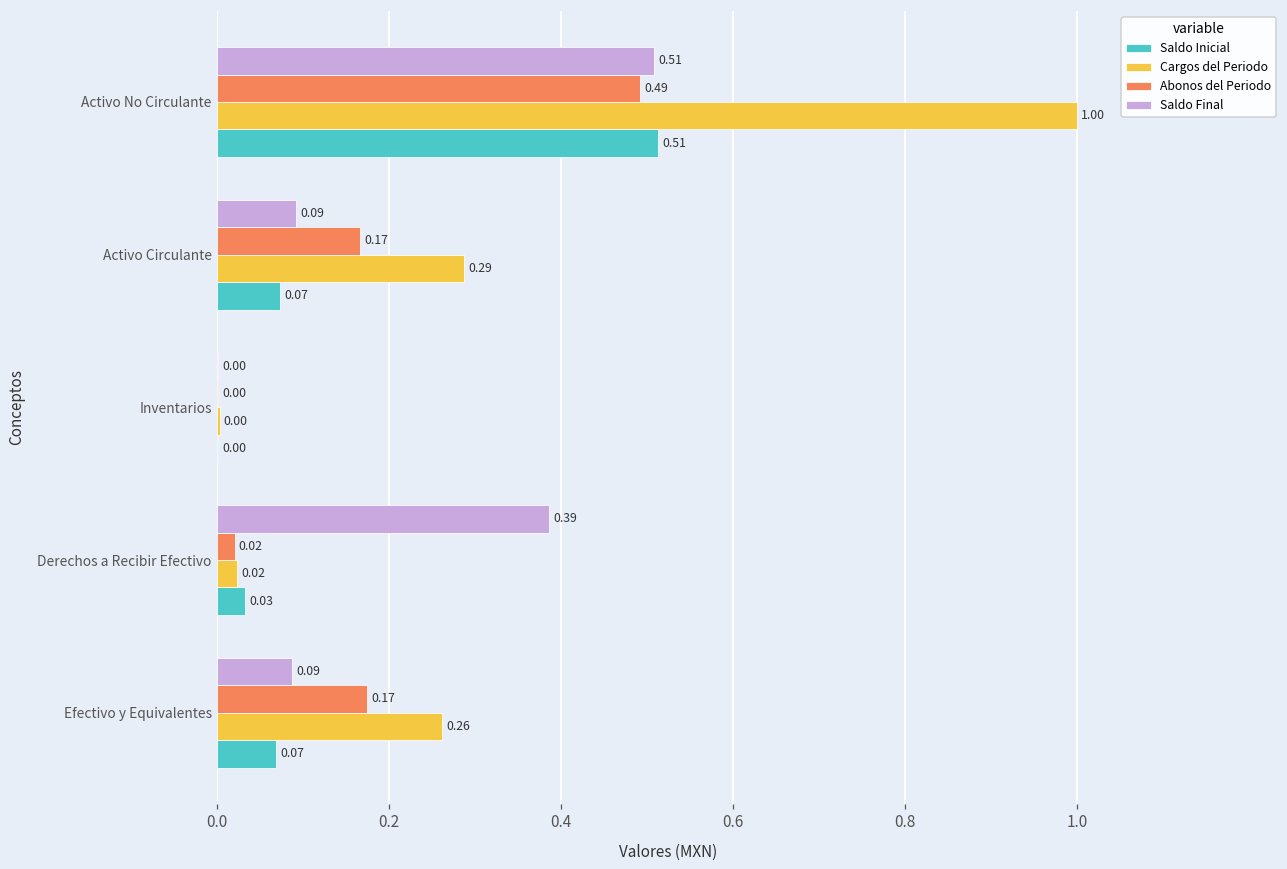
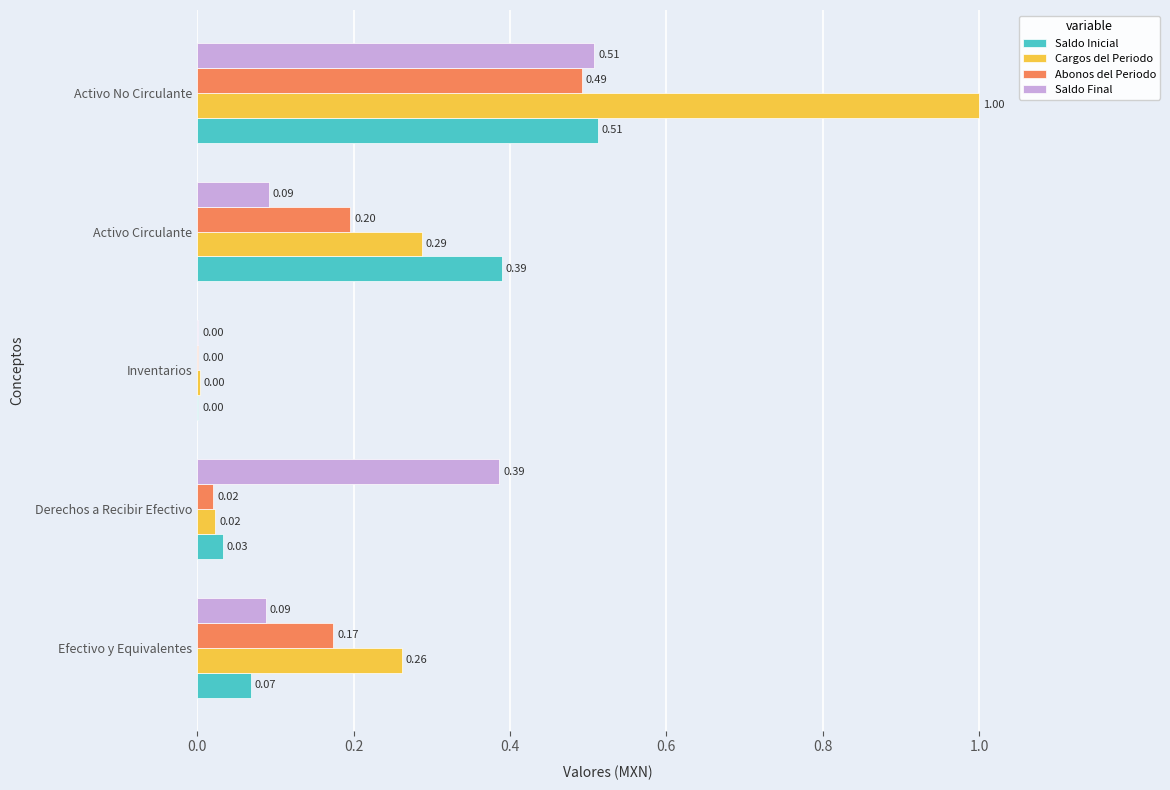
Abonos del Periodo, Activo Circulante: 0.17 -> 0.20
Saldo Inicial, Activo Circulante: 0.07 -> 0.39
